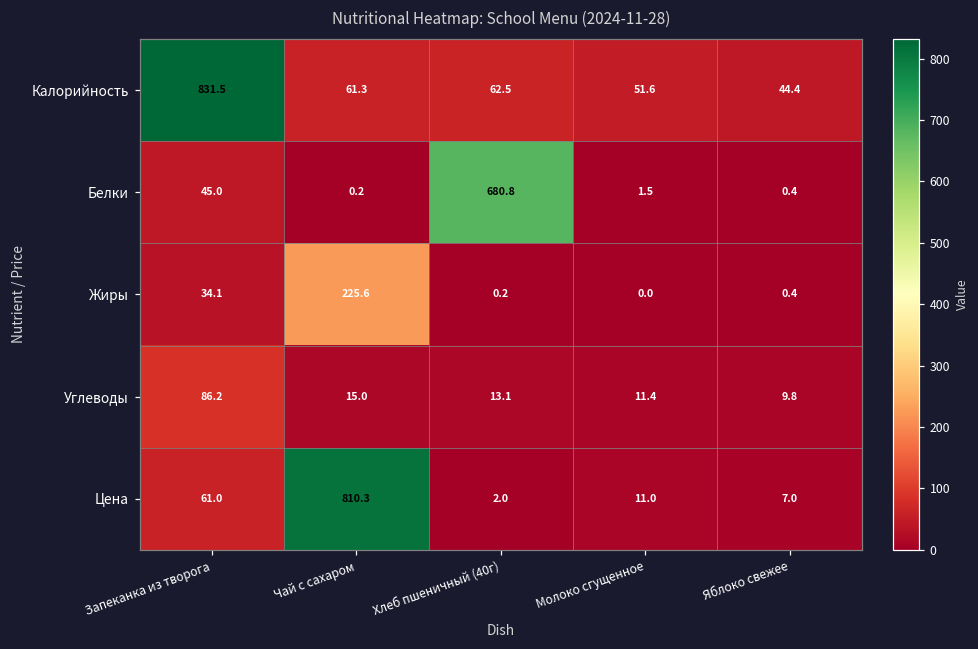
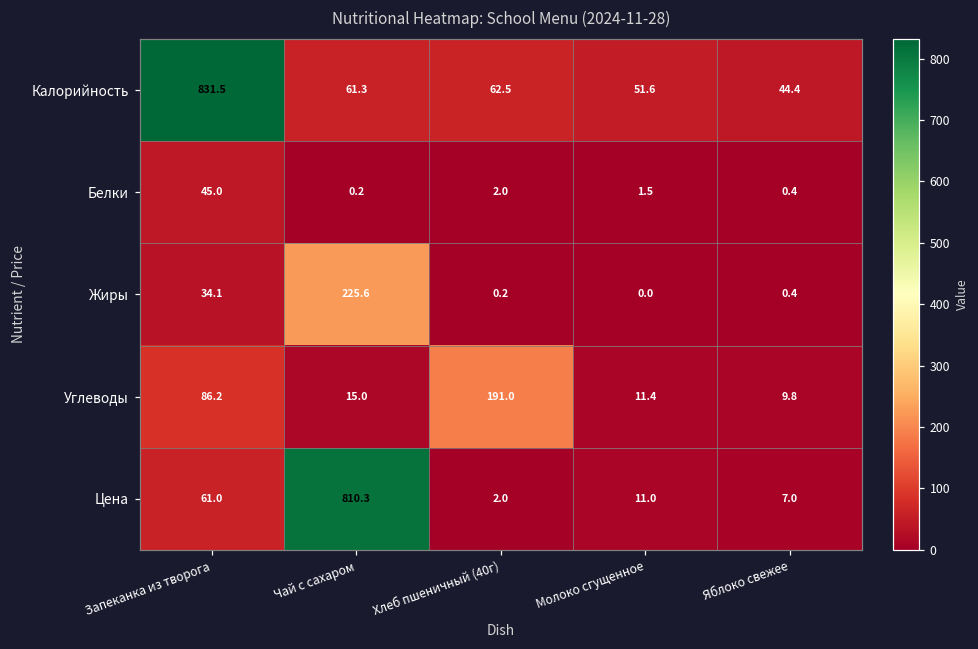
Белки, Хлеб пшеничный (40г): 680.8 -> 2.0
Углеводы, Хлеб пшеничный (40г): 13.1 -> 191.0
